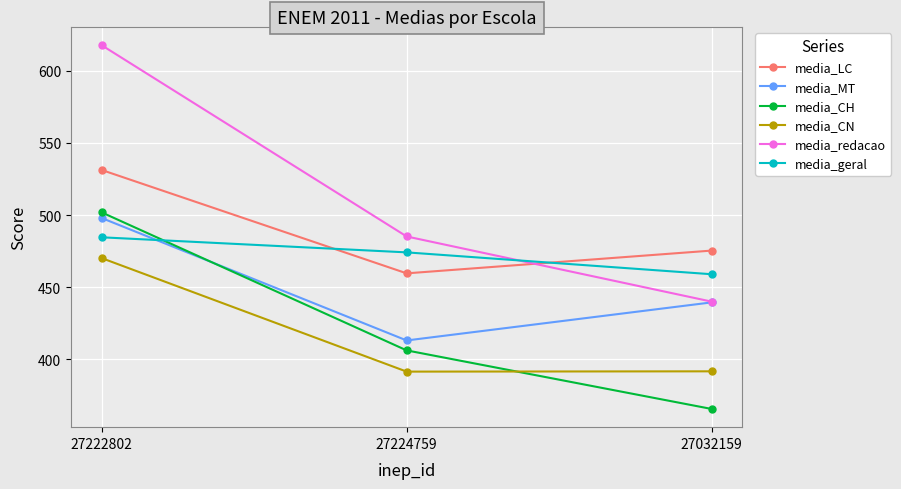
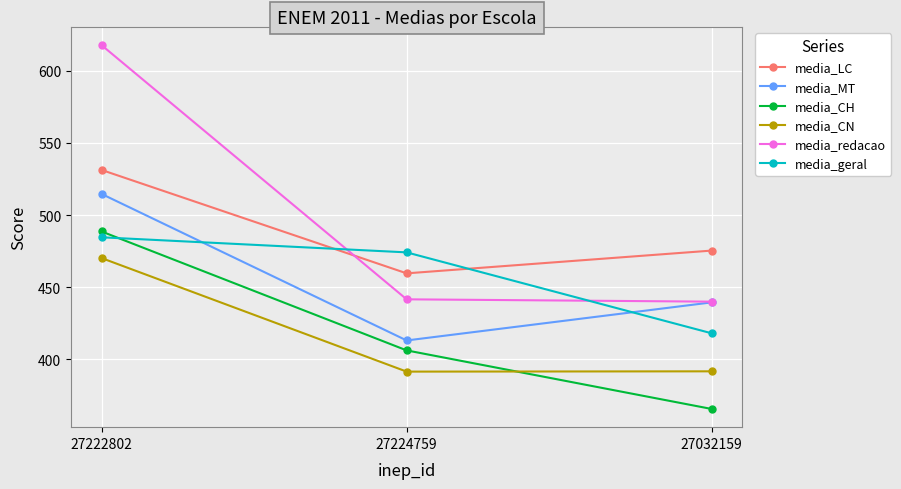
media_MT, 27222802: 498 -> 515
media_CH, 27222802: 502 -> 489
media_redacao, 27224759: 485 -> 442
media_geral, 27032159: 459 -> 418
